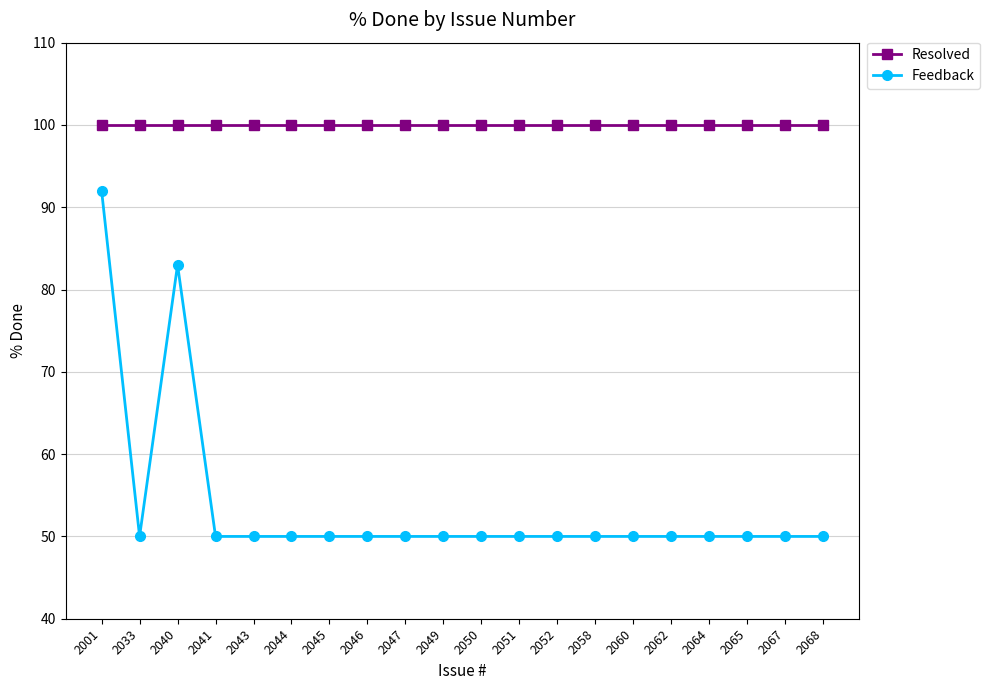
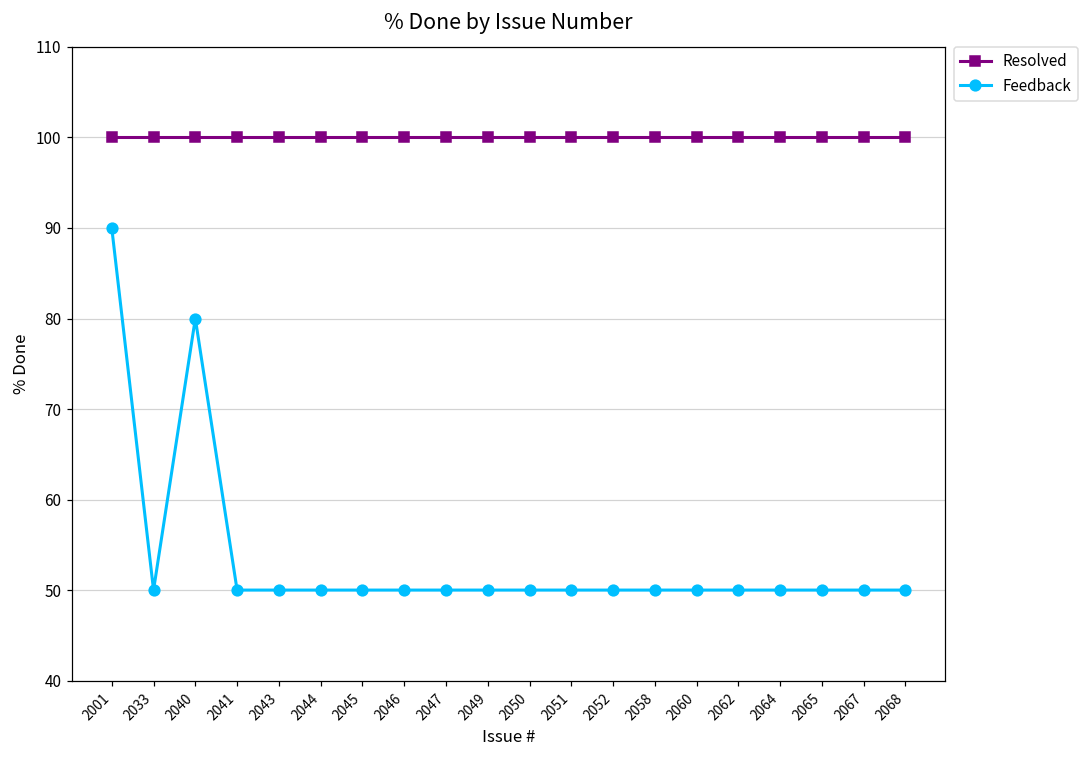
Feedback, 2001: 92 -> 90
Feedback, 2040: 83 -> 80
